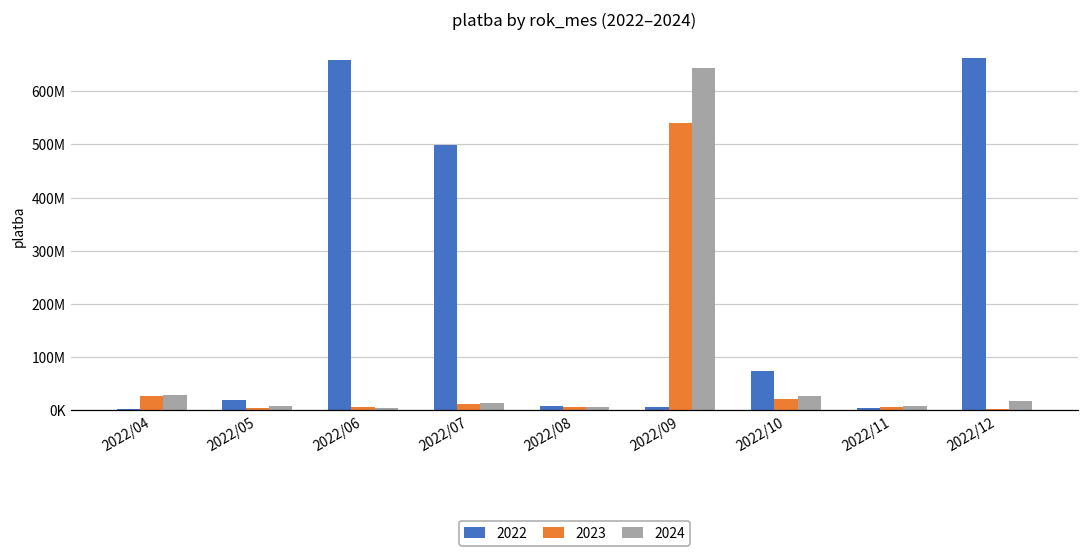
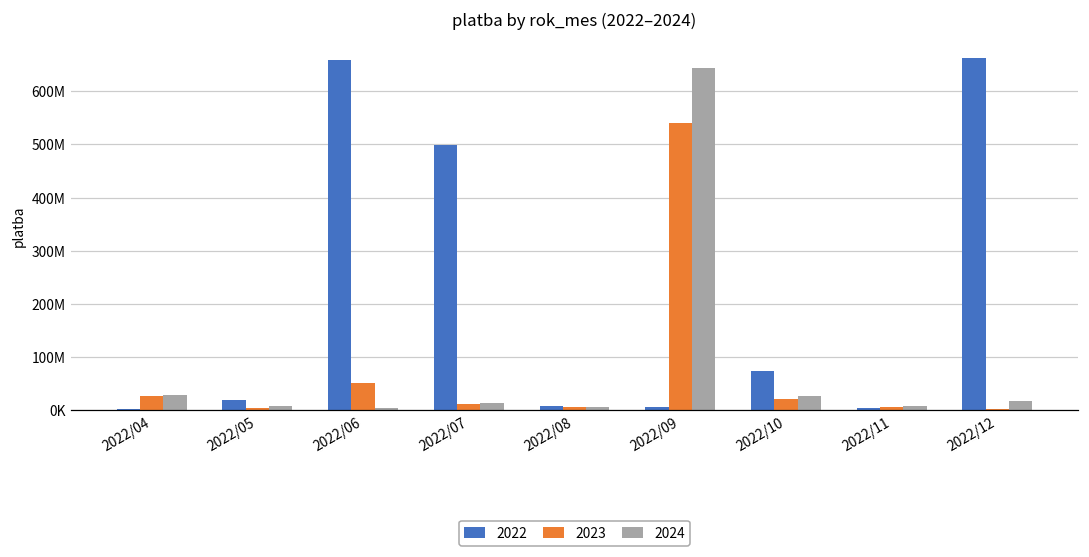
2023, 2022/06: 10000000 -> 50000000
